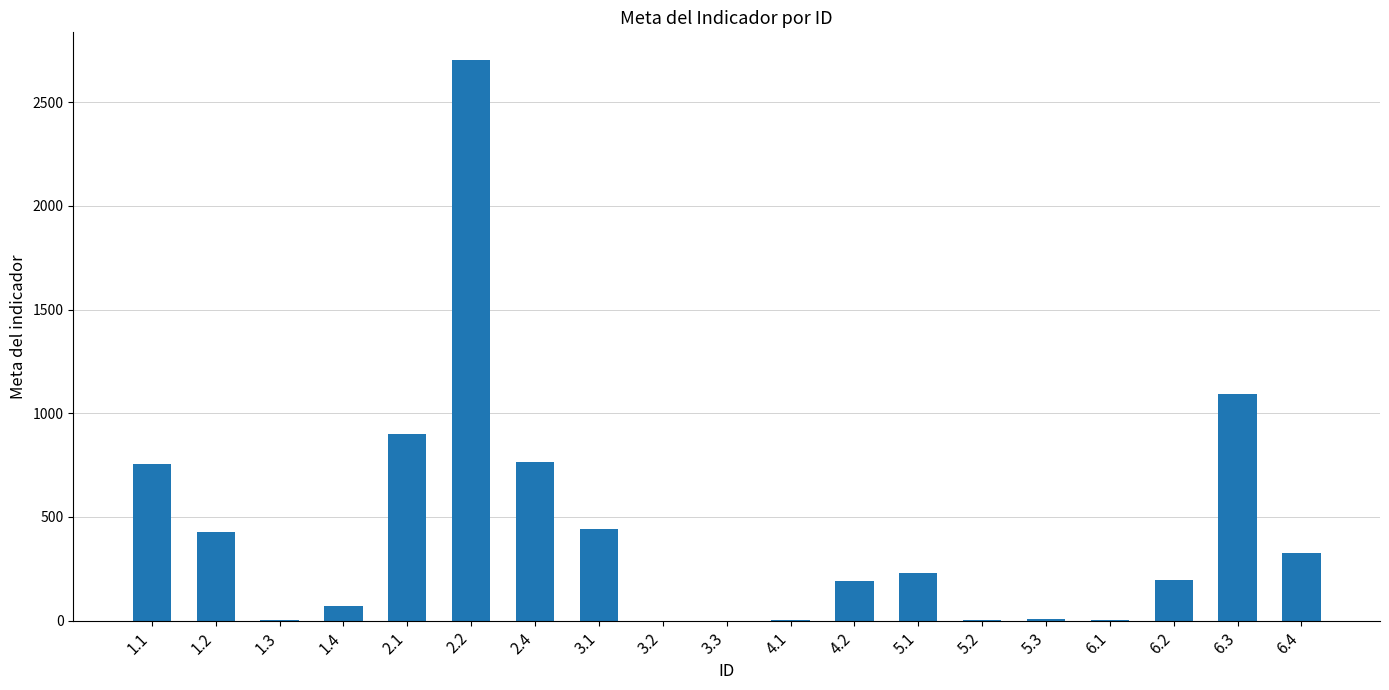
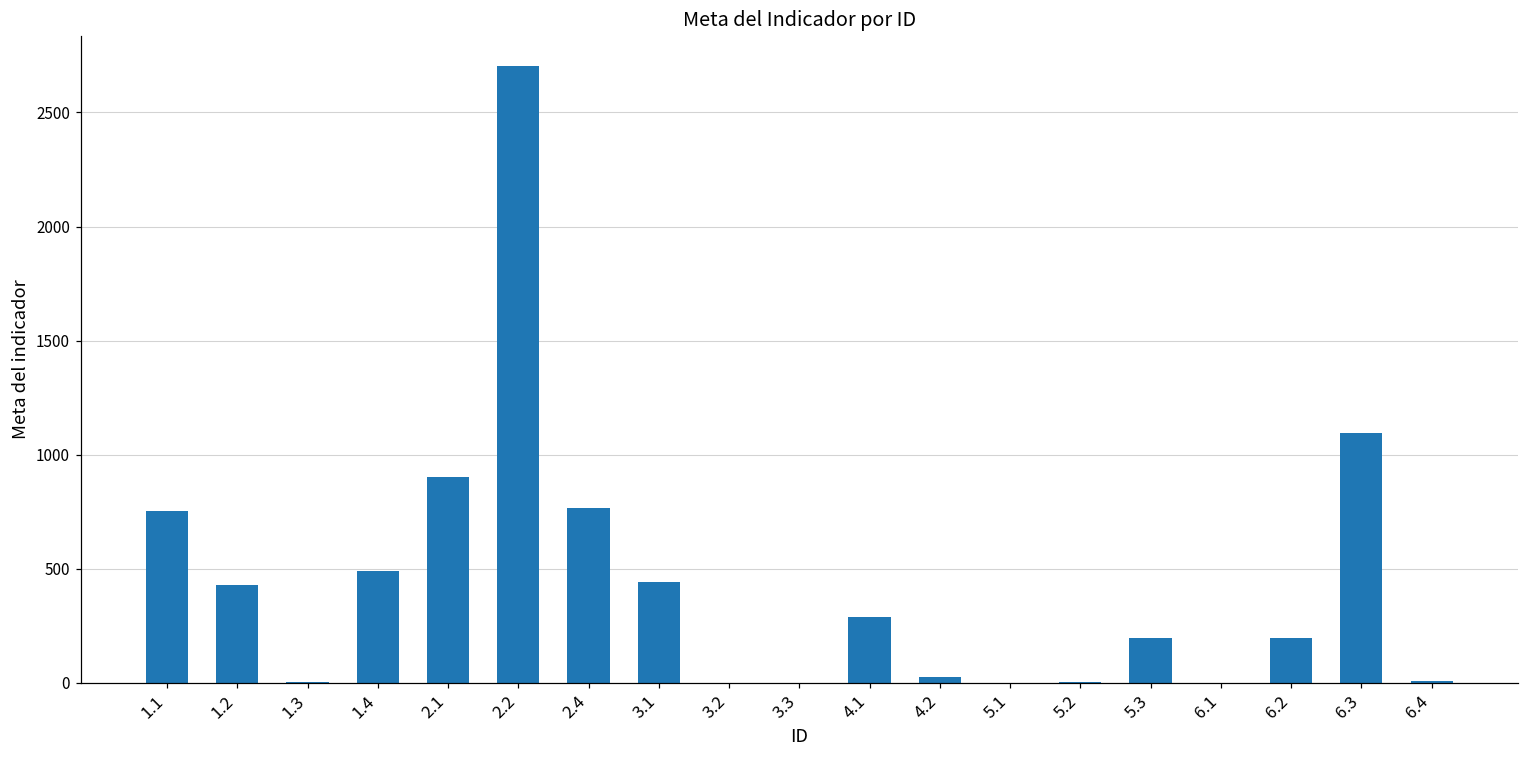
1.4: 70 -> 490
4.1: 0 -> 290
4.2: 190 -> 20
5.1: 230 -> 0
5.3: 10 -> 200
6.4: 320 -> 10
